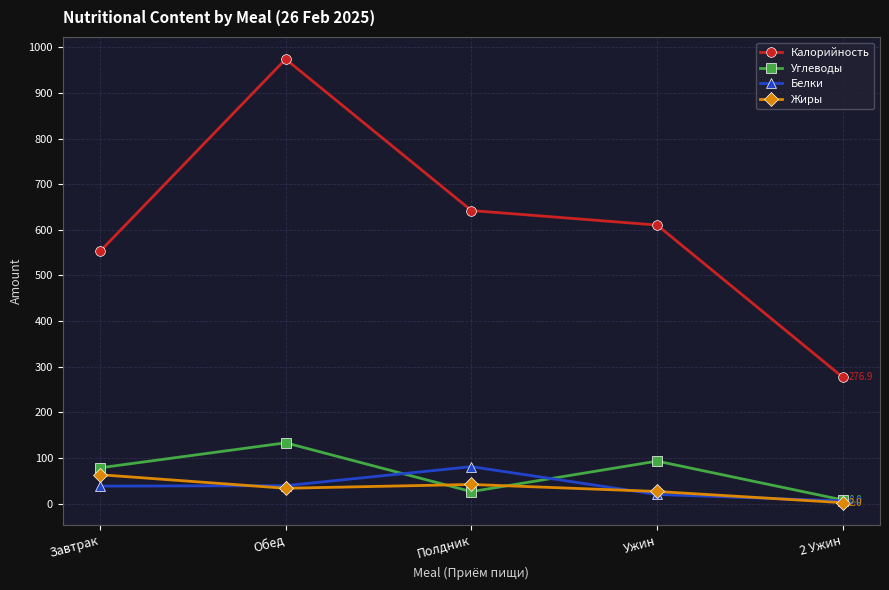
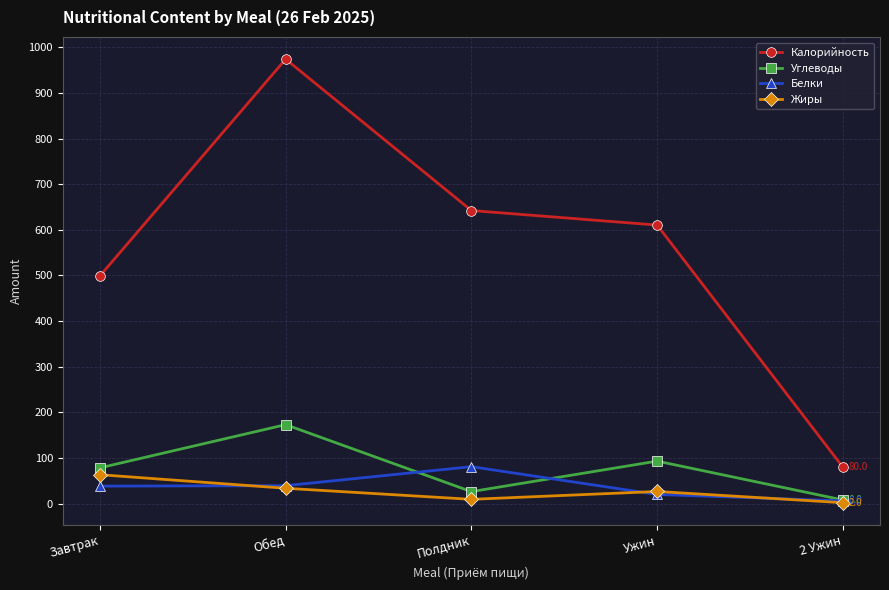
Калорийность, Завтрак: 550 -> 500
Углеводы, Обед: 130 -> 170
Жиры, Полдник: 40 -> 10
Калорийность, 2 Ужин: 276.9 -> 80.0
